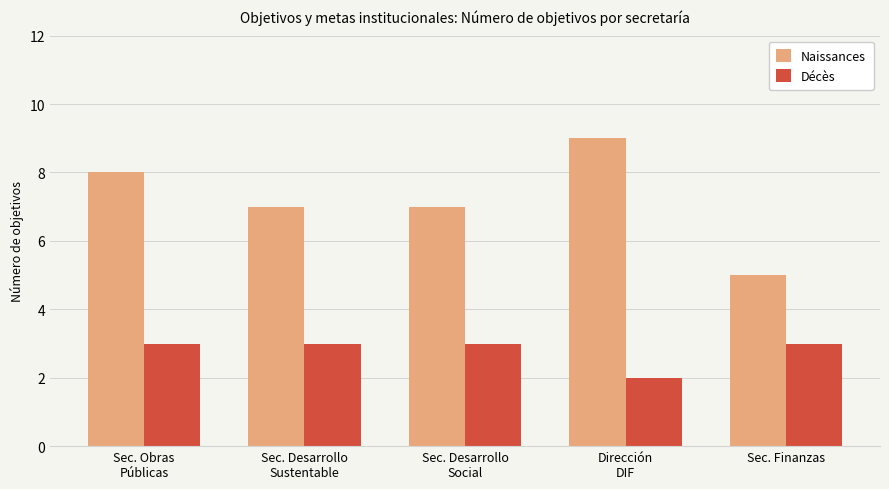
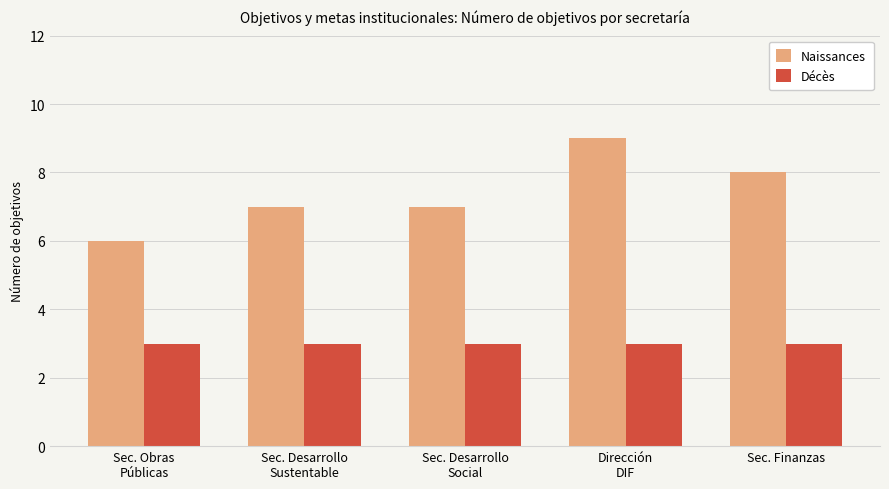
Naissances, Sec. Obras Públicas: 8 -> 6
Décès, Dirección DIF: 2 -> 3
Naissances, Sec. Finanzas: 5 -> 8
